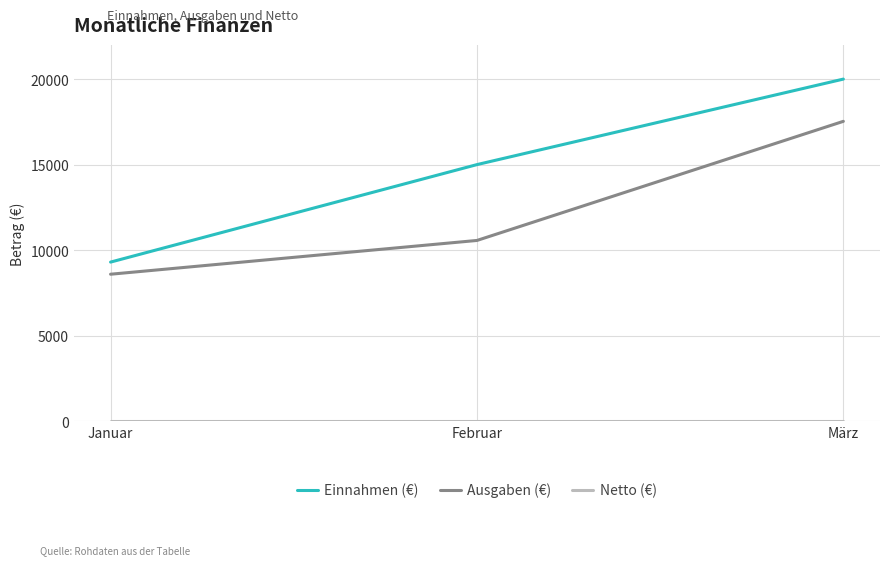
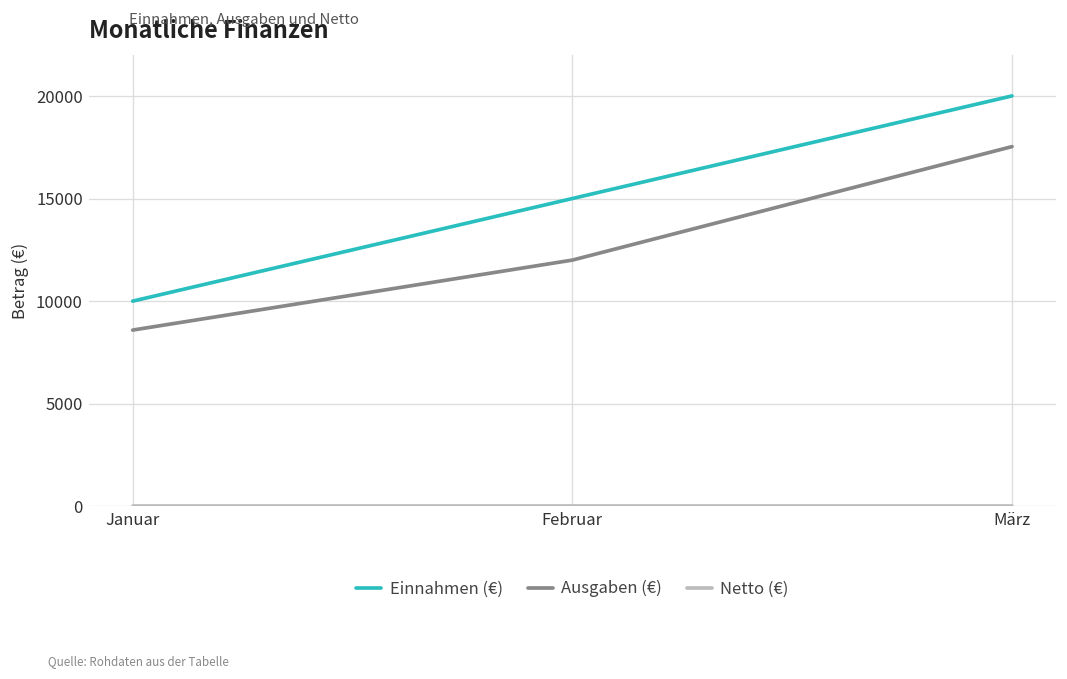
Einnahmen (€), Januar: 9300 -> 10000
Ausgaben (€), Februar: 10600 -> 12000
